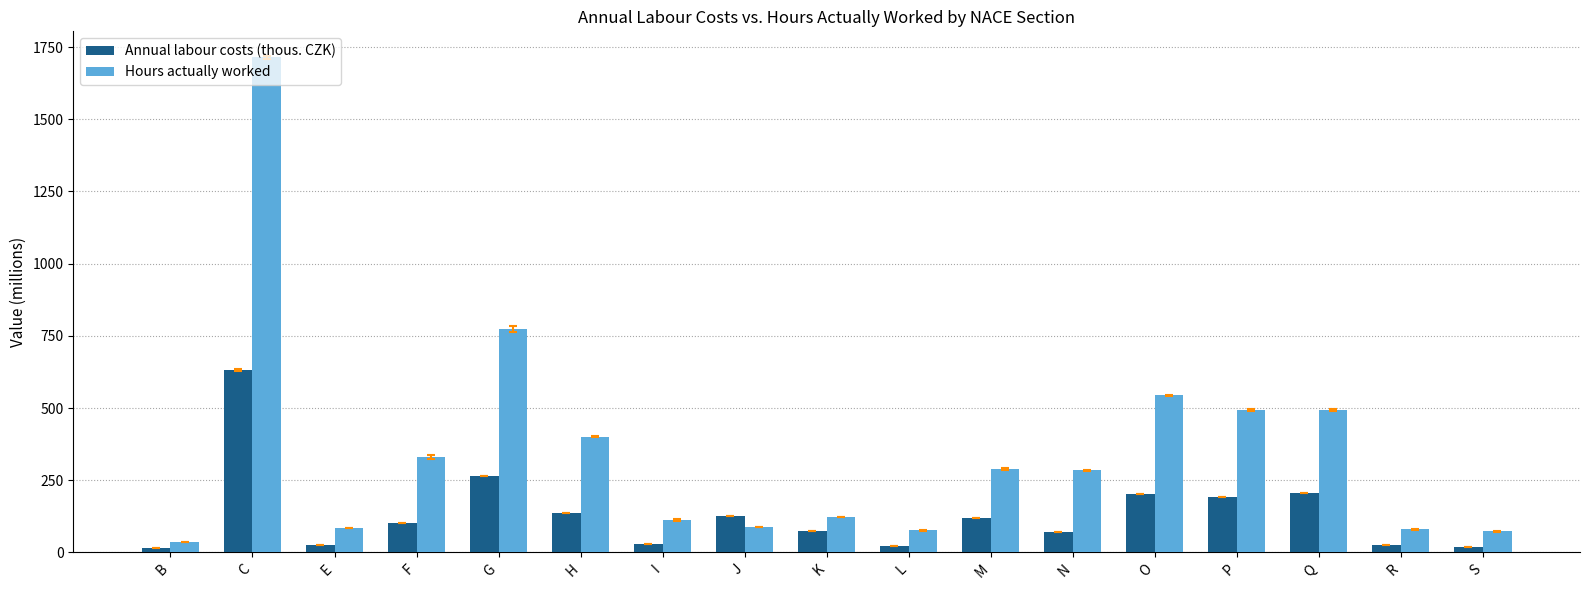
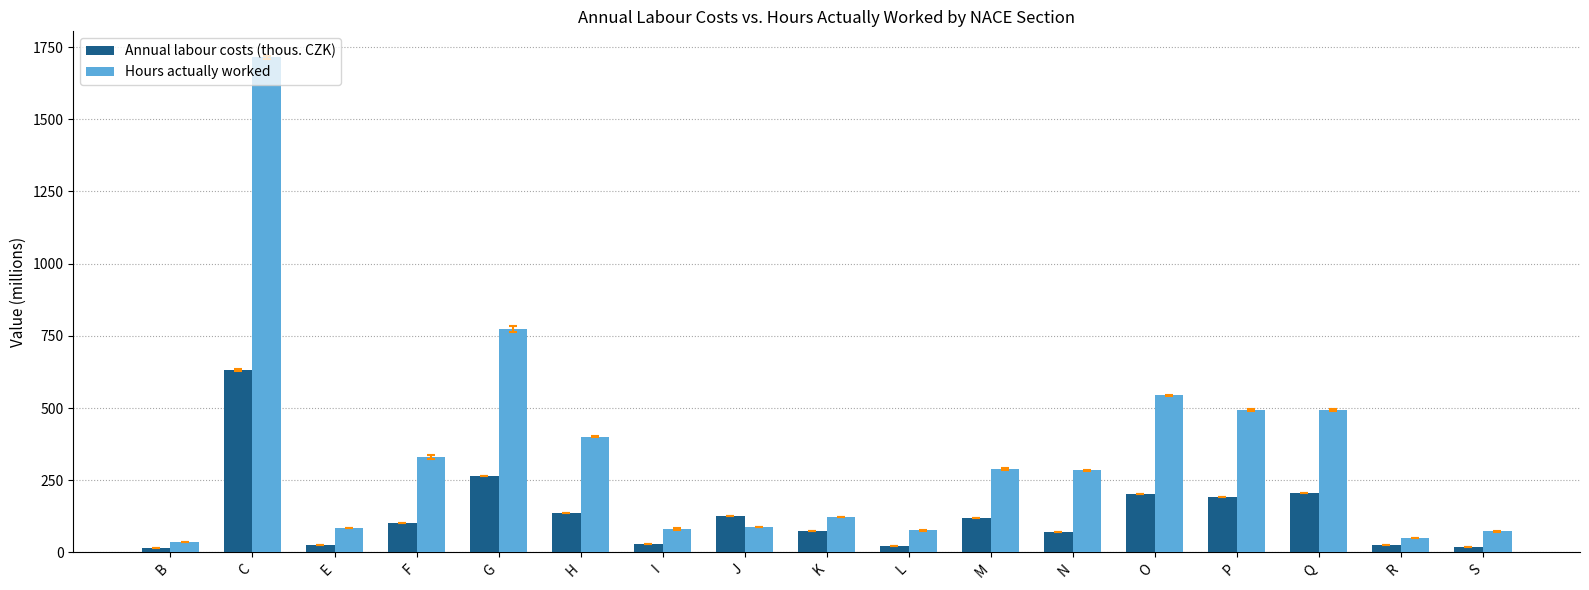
Hours actually worked, I: 110 -> 80
Hours actually worked, R: 80 -> 50
